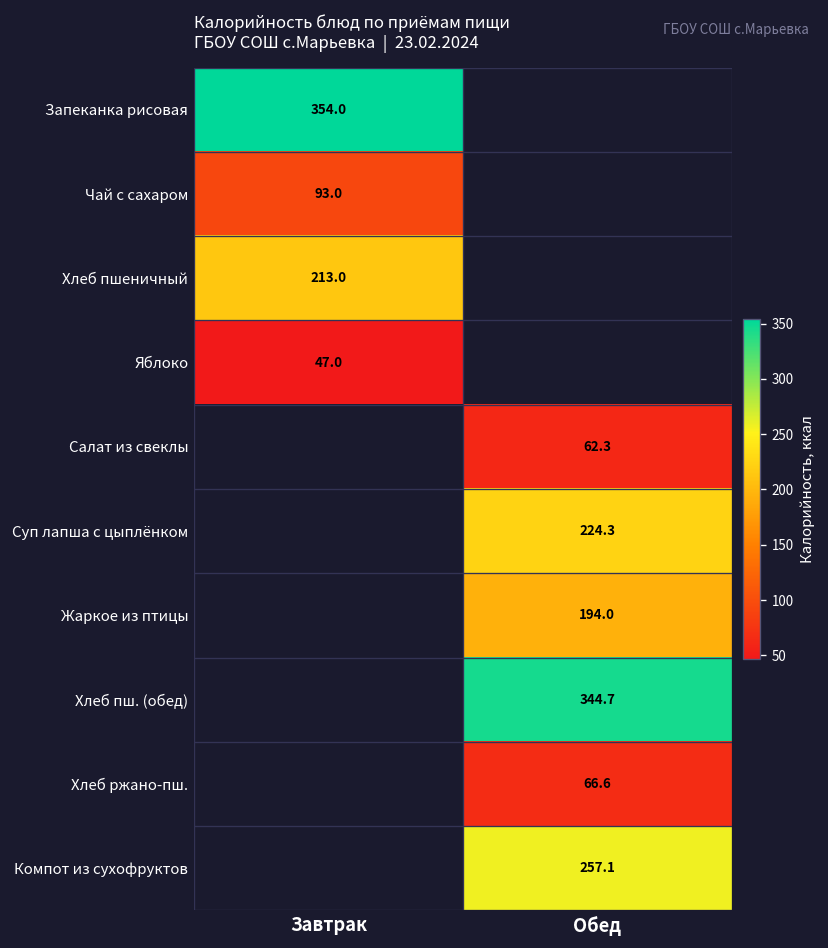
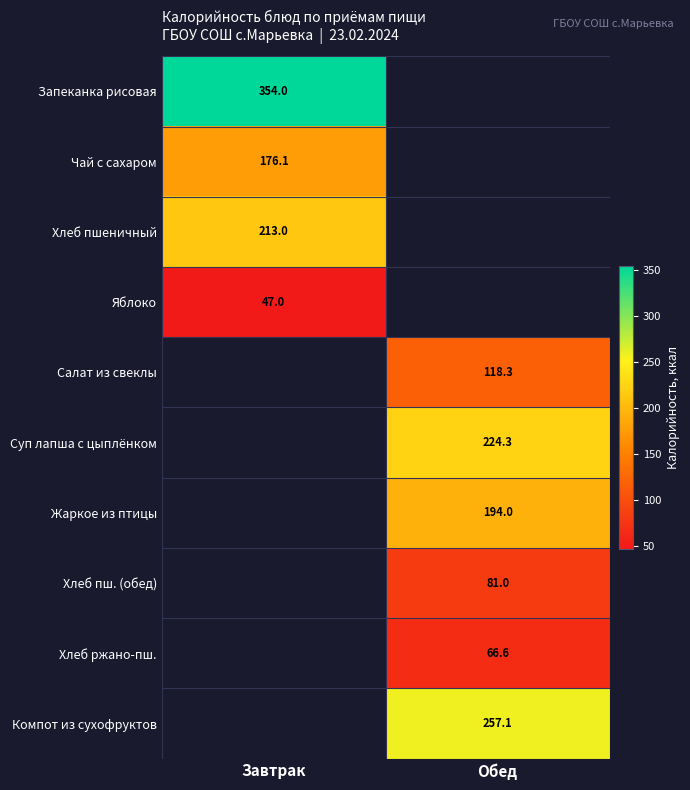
Чай с сахаром, Завтрак: 93.0 -> 176.1
Салат из свеклы, Обед: 62.3 -> 118.3
Хлеб пш. (обед), Обед: 344.7 -> 81.0
